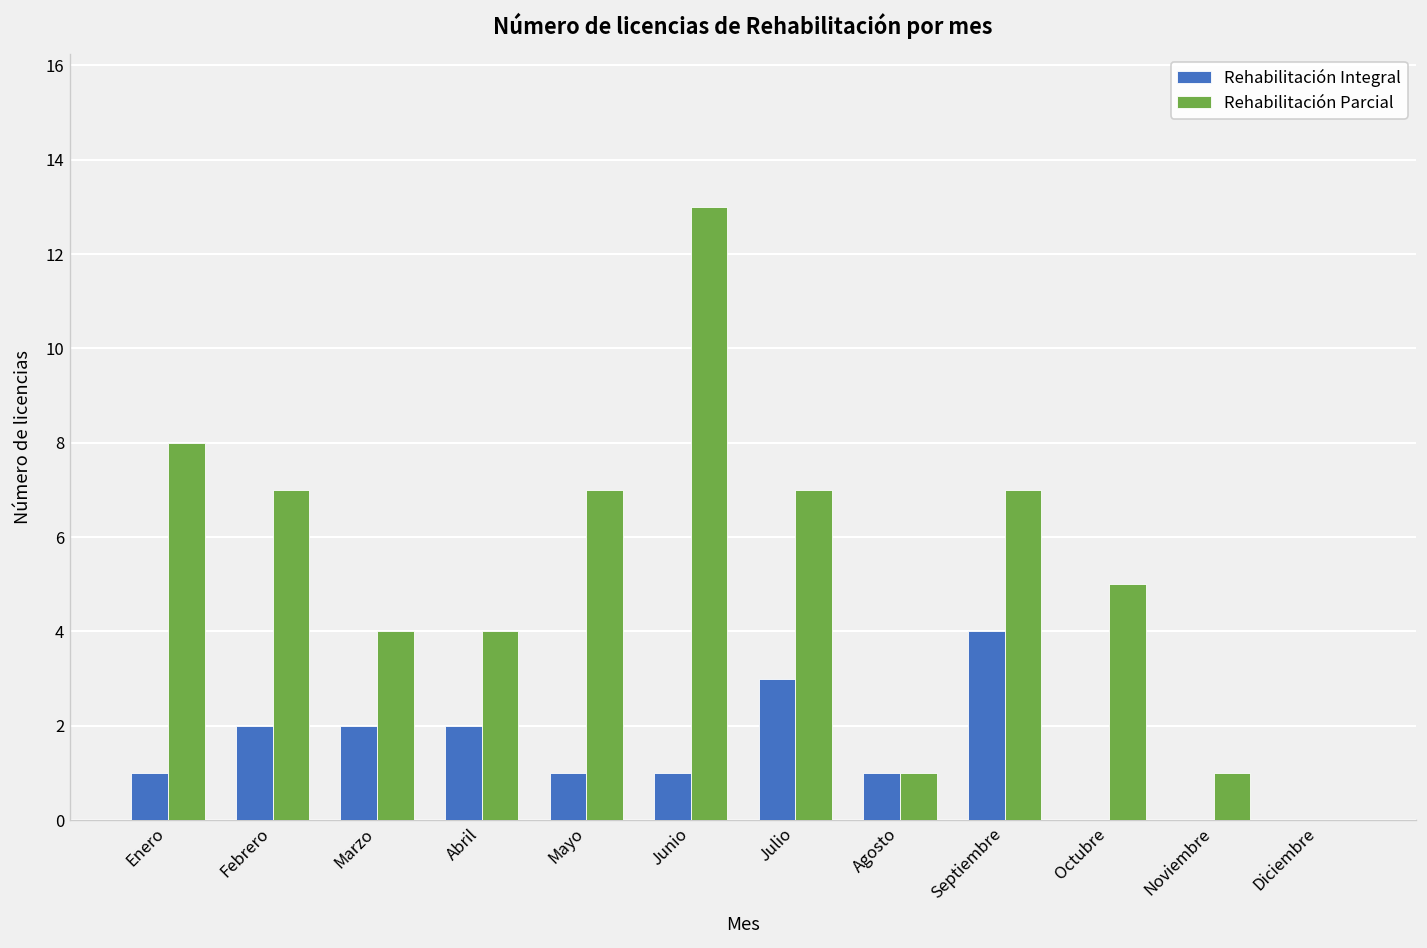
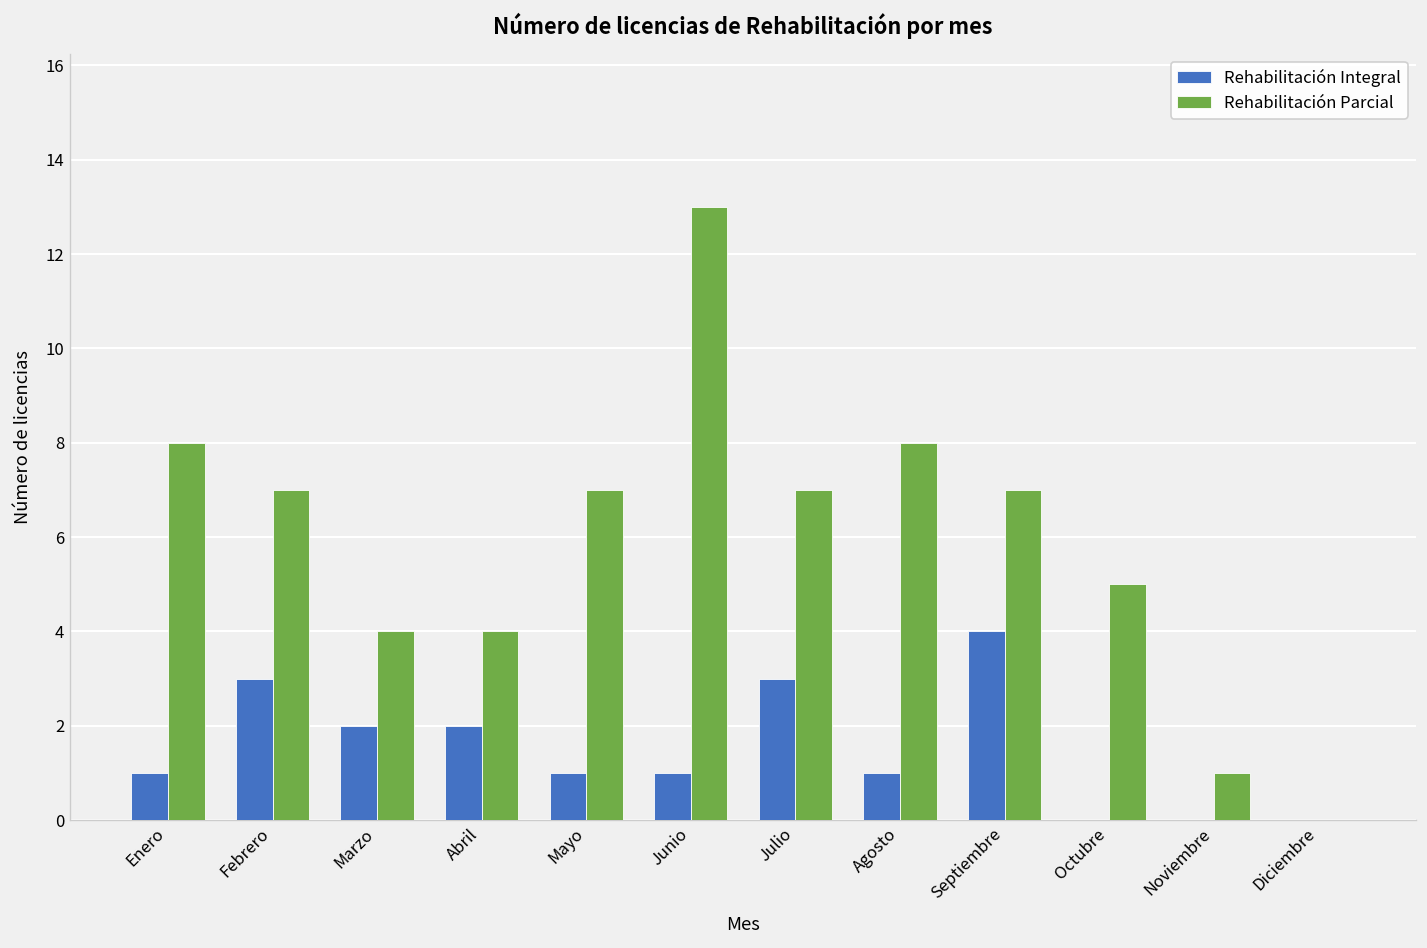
Rehabilitación Integral, Febrero: 2 -> 3
Rehabilitación Parcial, Agosto: 1 -> 8
